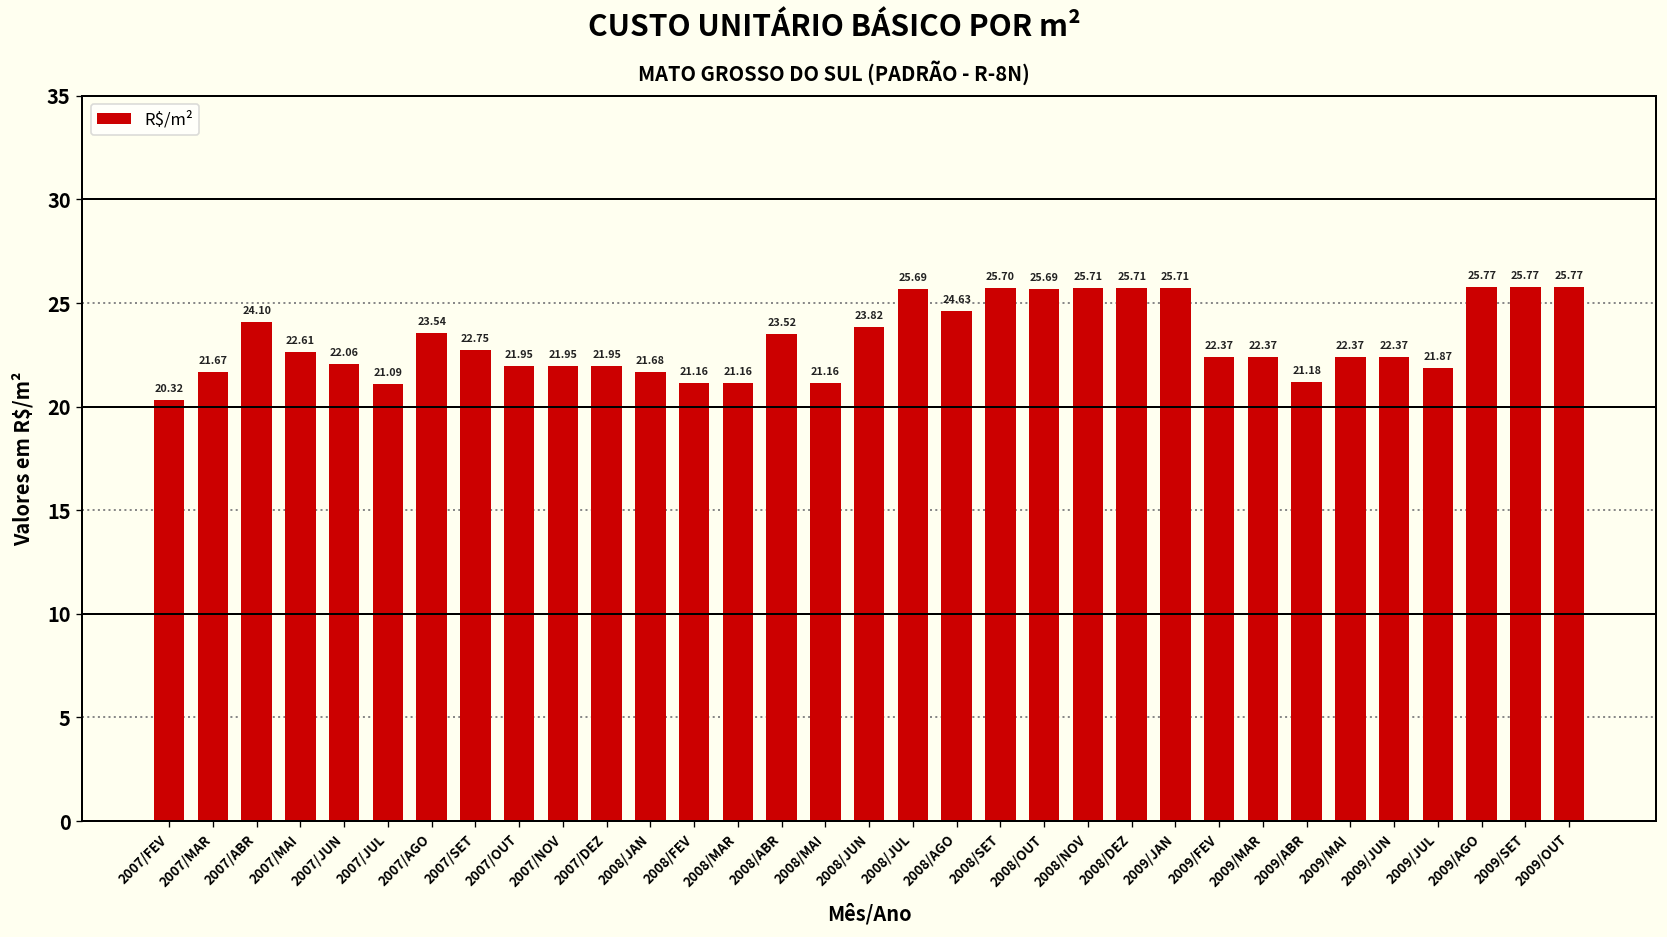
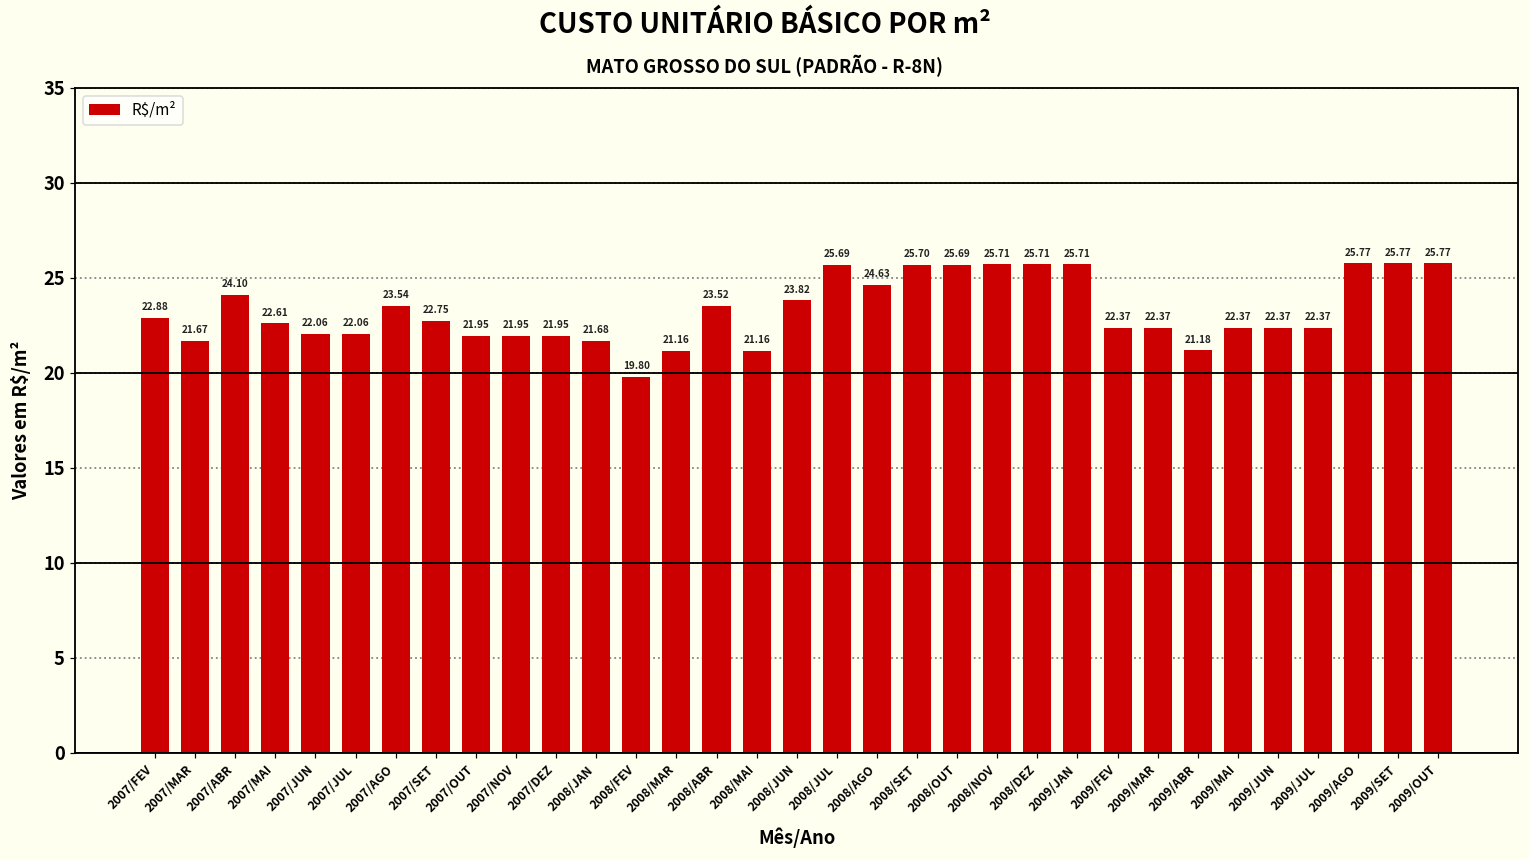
2007/FEV: 20.32 -> 22.88
2007/JUL: 21.09 -> 22.06
2008/FEV: 21.16 -> 19.80
2009/JUL: 21.87 -> 22.37
